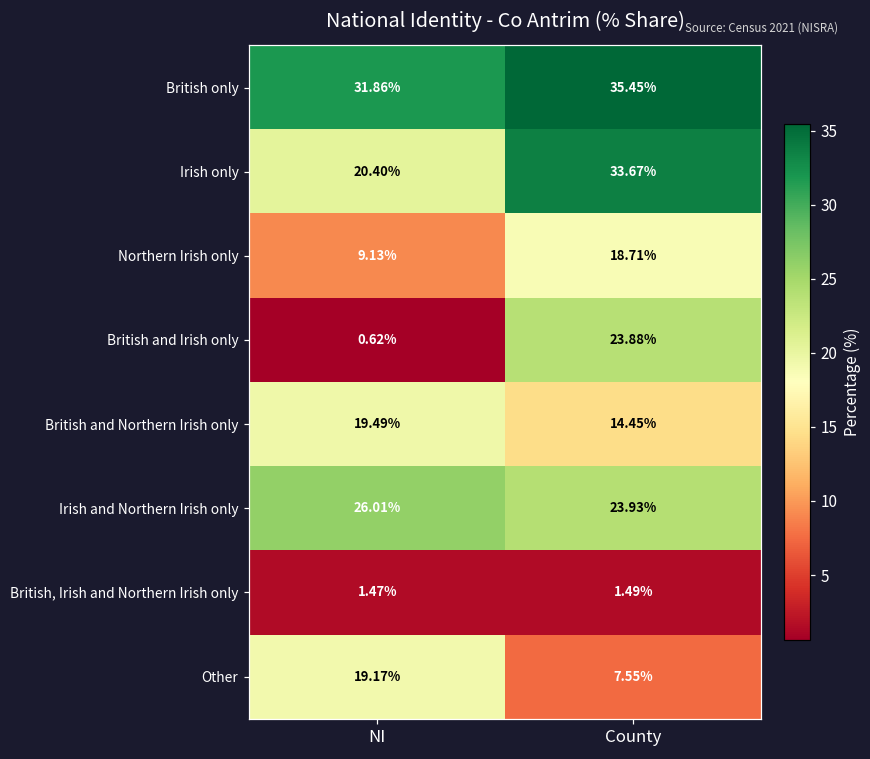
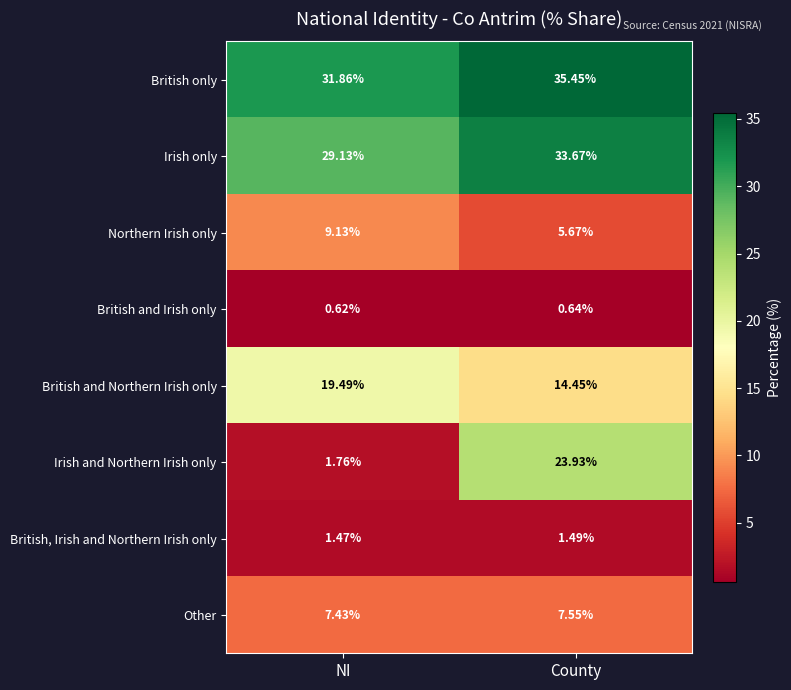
Irish only, NI: 20.40% -> 29.13%
Northern Irish only, County: 18.71% -> 5.67%
British and Irish only, County: 23.88% -> 0.64%
Irish and Northern Irish only, NI: 26.01% -> 1.76%
Other, NI: 19.17% -> 7.43%
